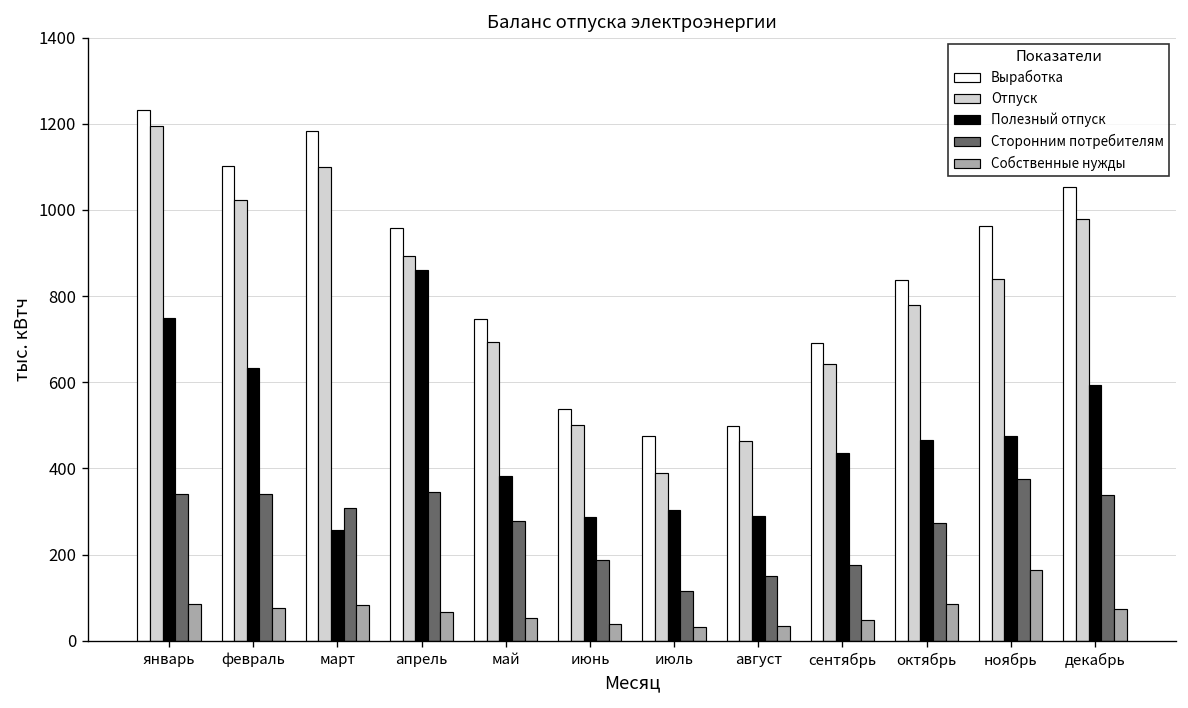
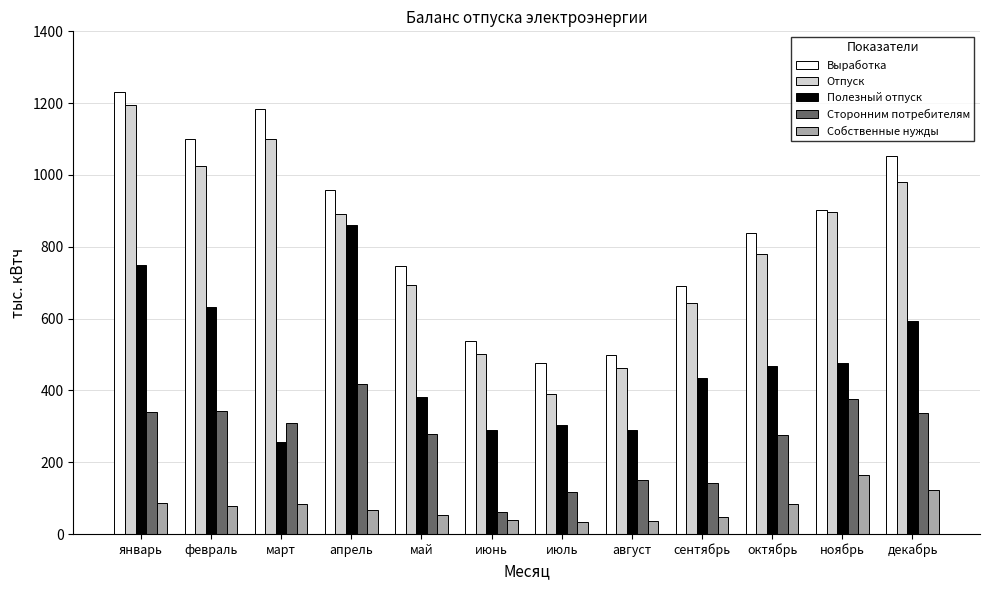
Сторонним потребителям, апрель: 350 -> 420
Сторонним потребителям, июнь: 190 -> 60
Сторонним потребителям, сентябрь: 180 -> 140
Выработка, ноябрь: 960 -> 900
Отпуск, ноябрь: 840 -> 900
Собственные нужды, декабрь: 70 -> 120
